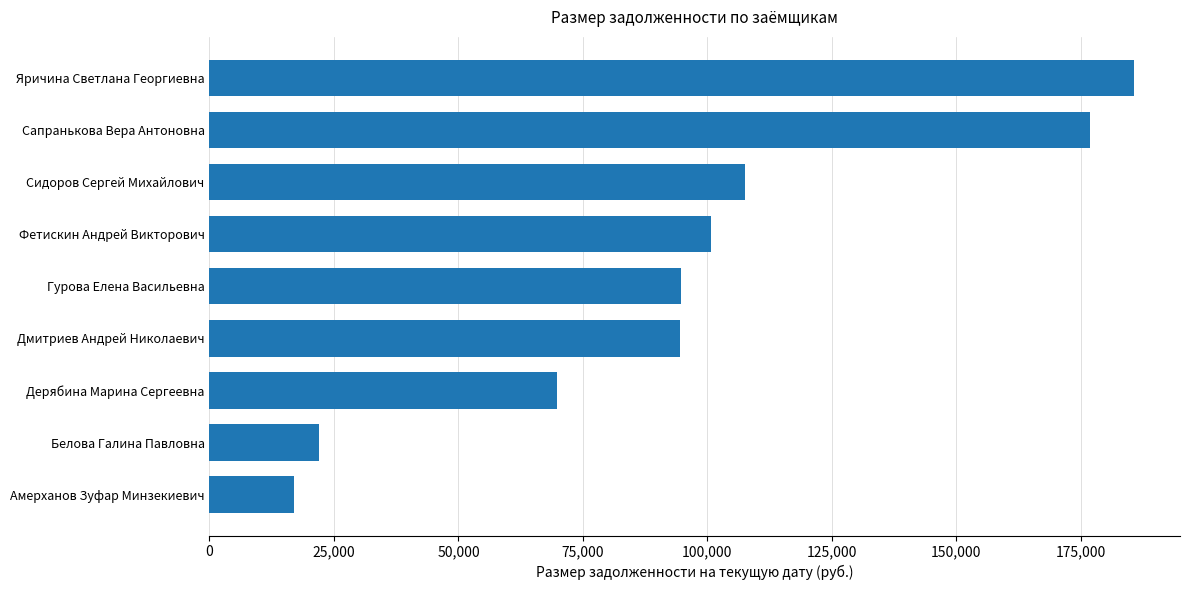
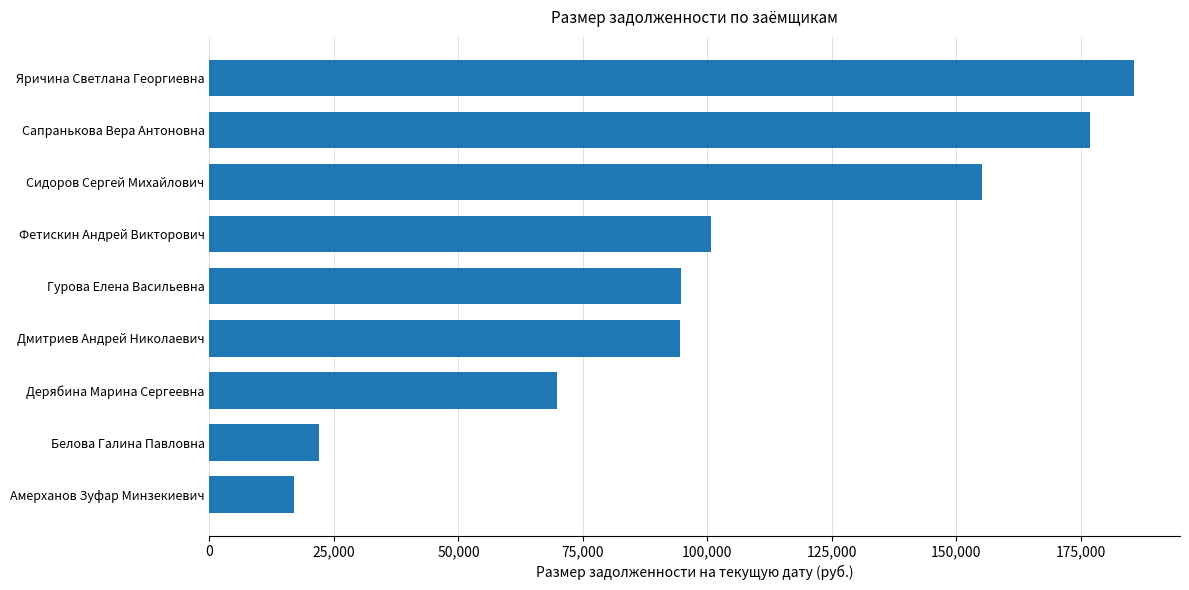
Сидоров Сергей Михайлович: 108,000 -> 155,000
